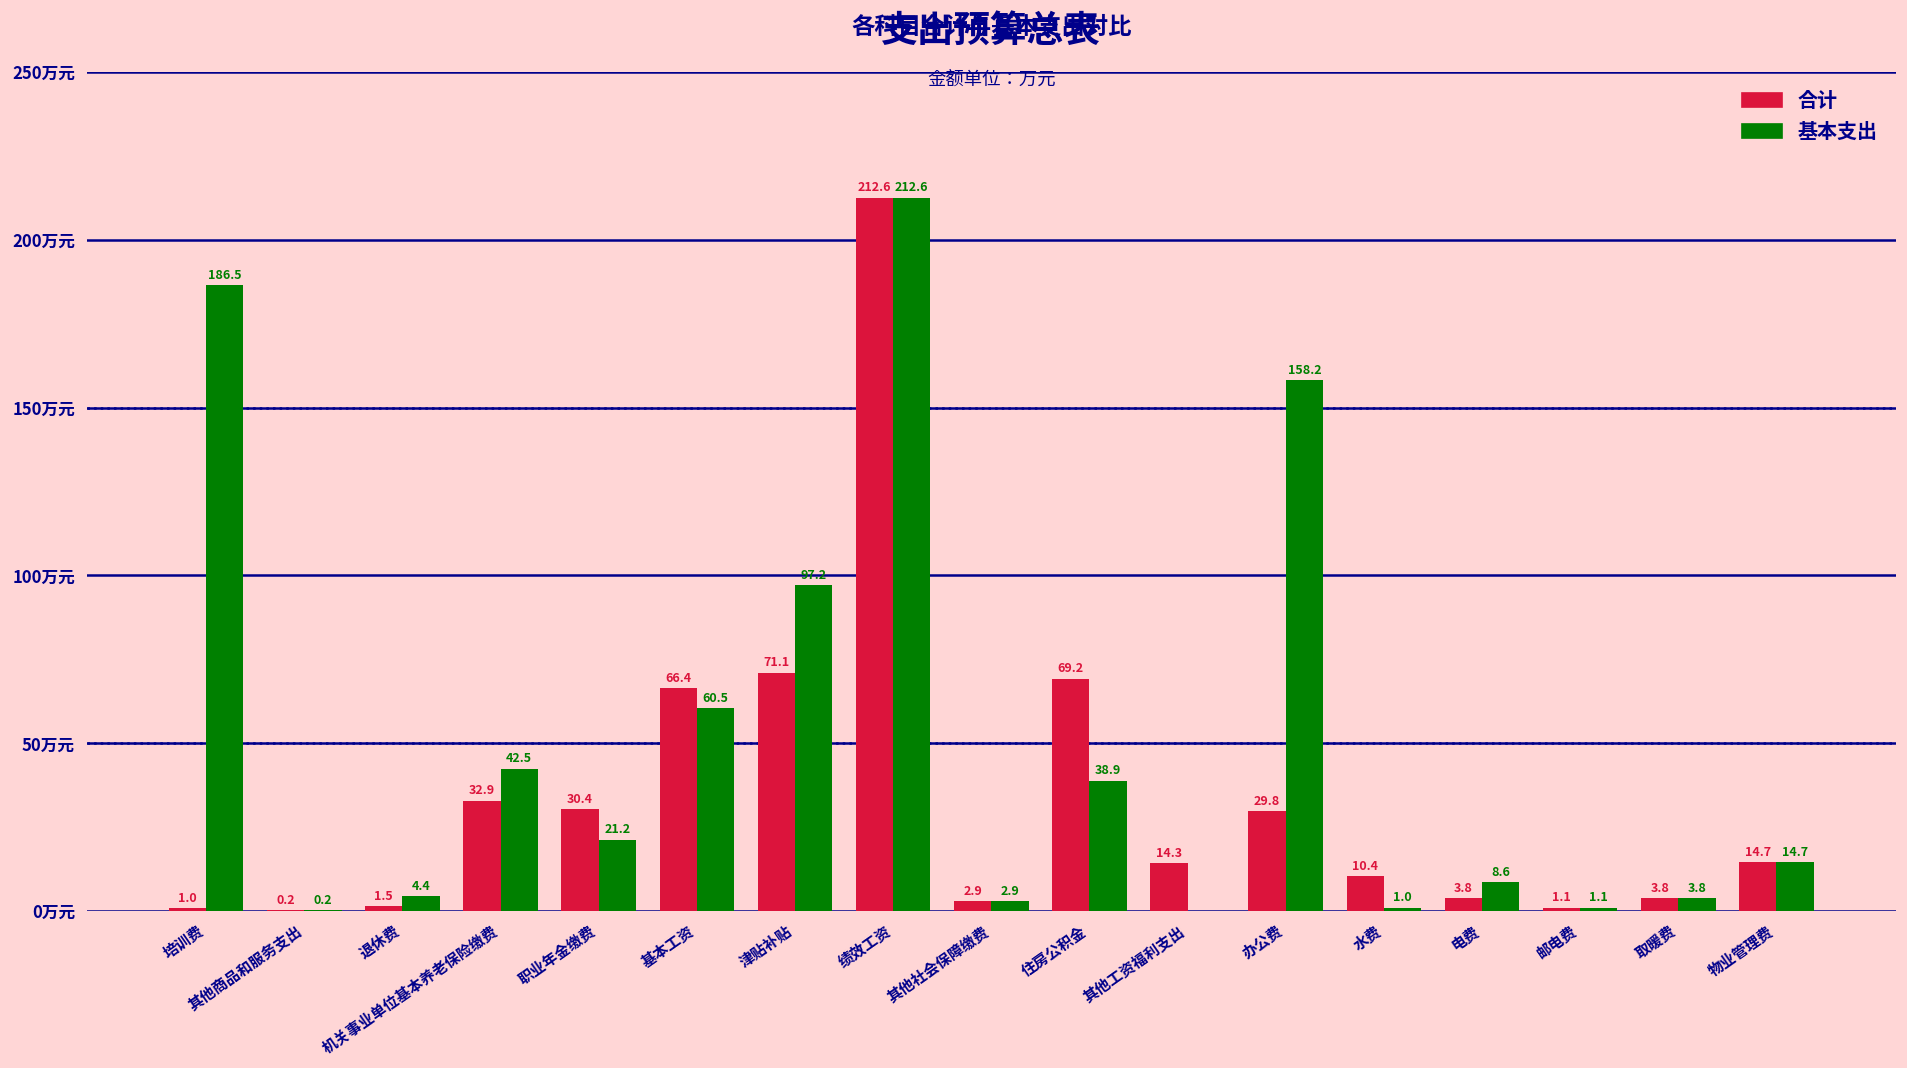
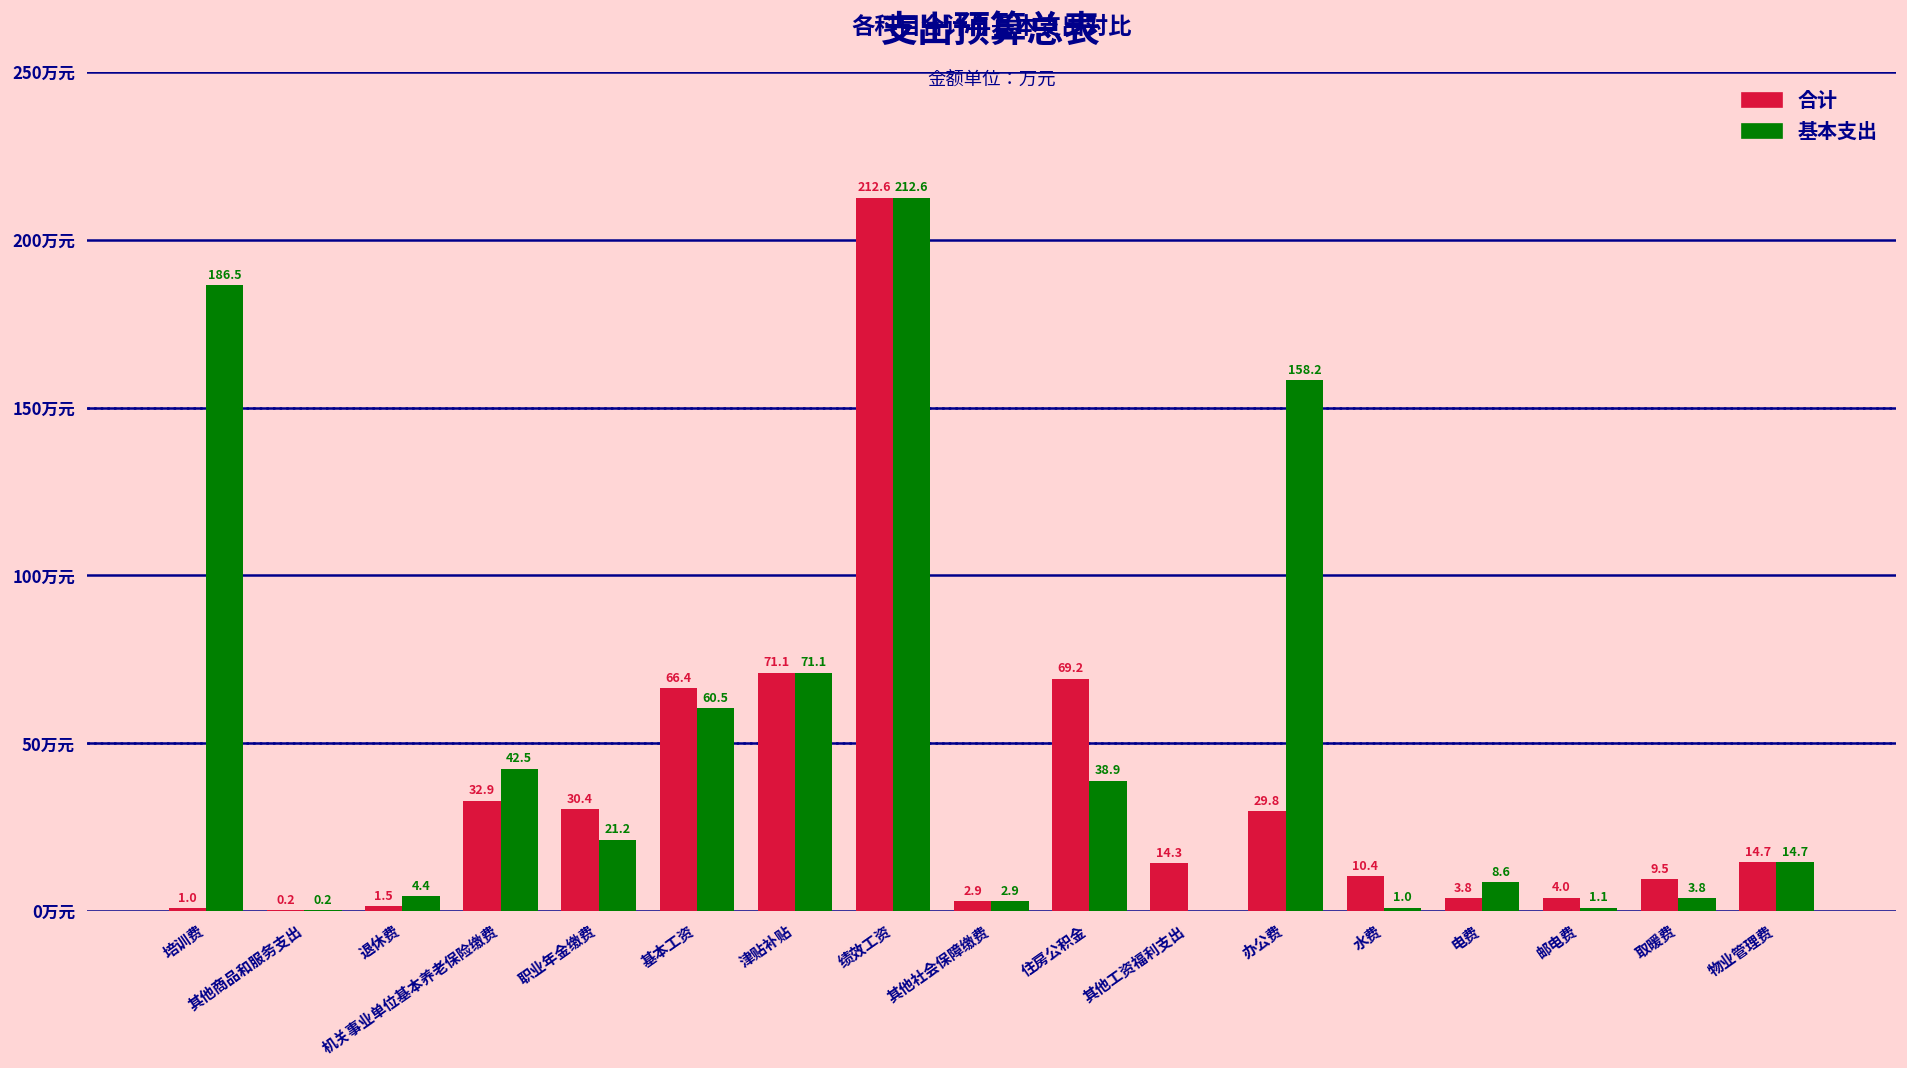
基本支出, 津贴补贴: 97.2 -> 71.1
合计, 邮电费: 1.1 -> 4.0
合计, 取暖费: 3.8 -> 9.5
